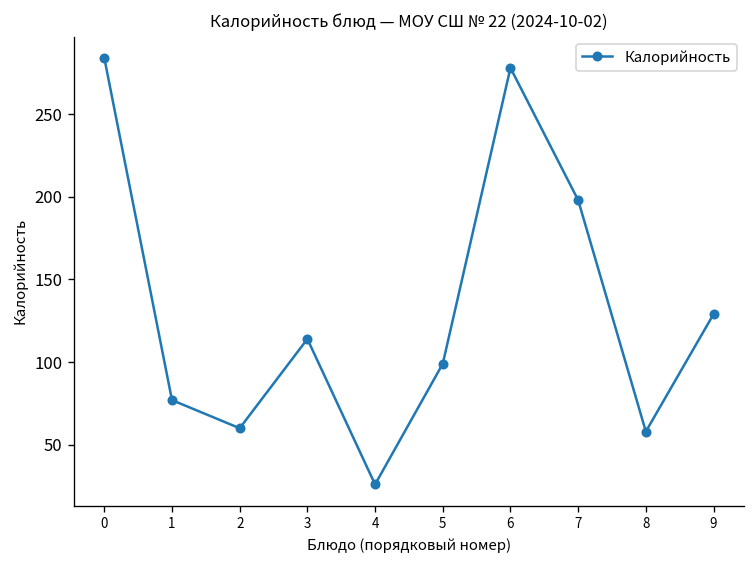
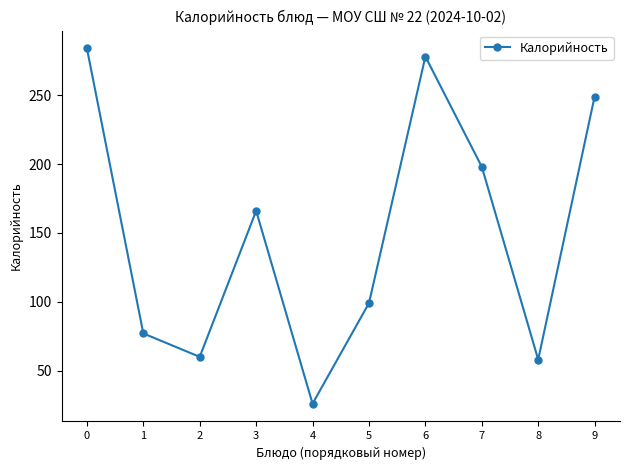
3: 114 -> 166
9: 129 -> 249
